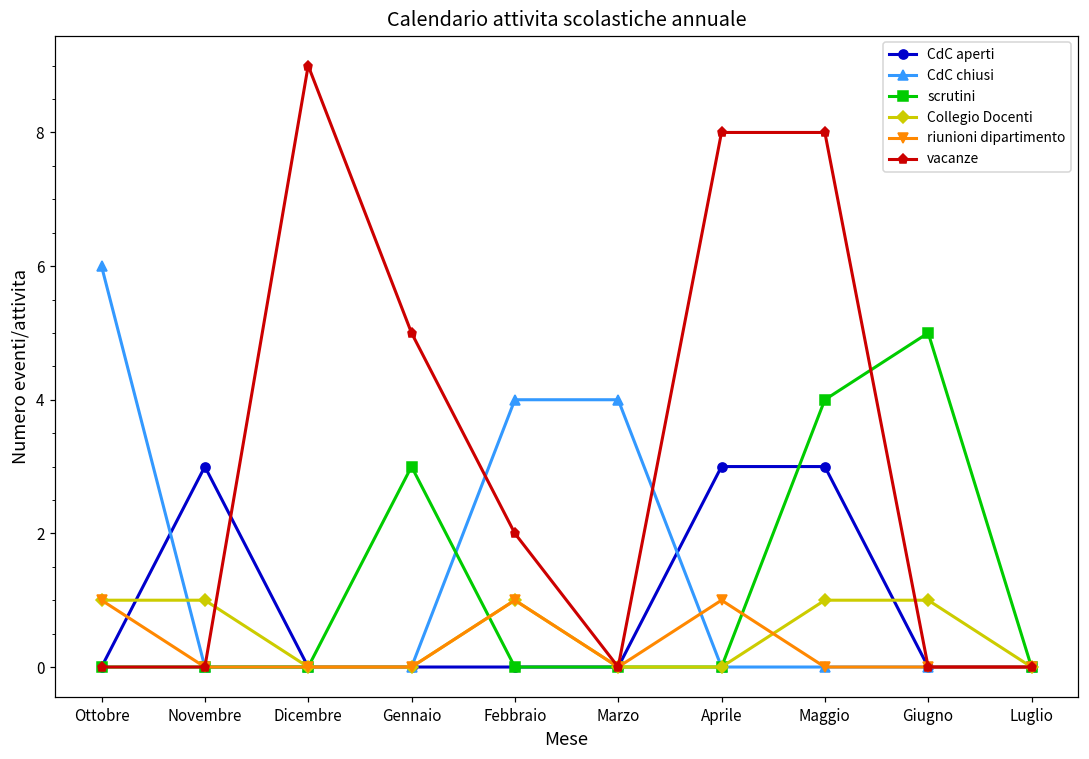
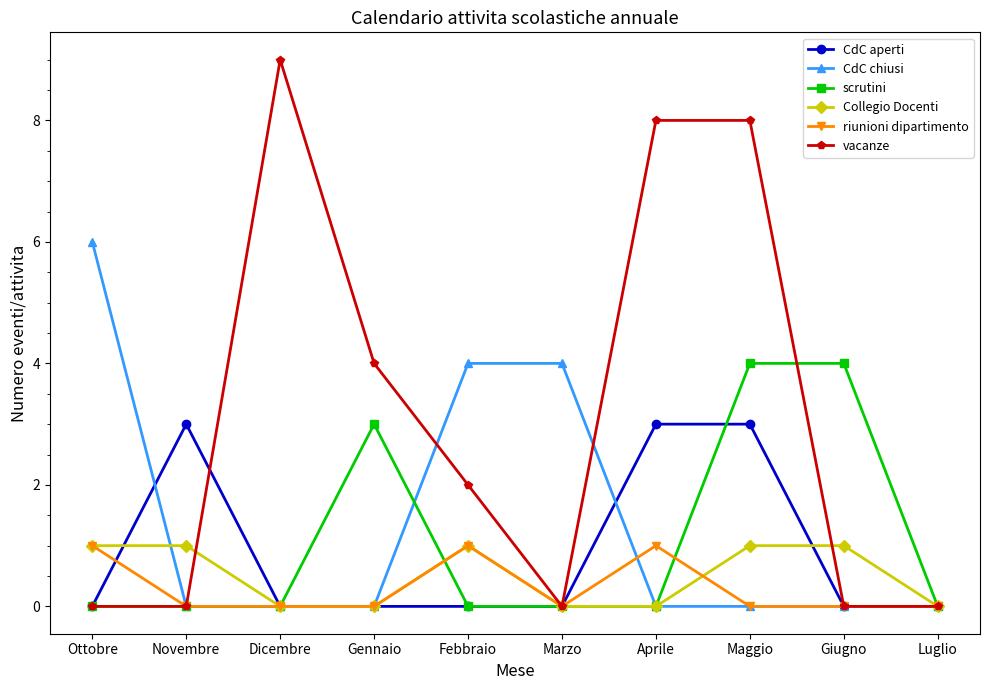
vacanze, Gennaio: 5 -> 4
scrutini, Giugno: 5 -> 4
